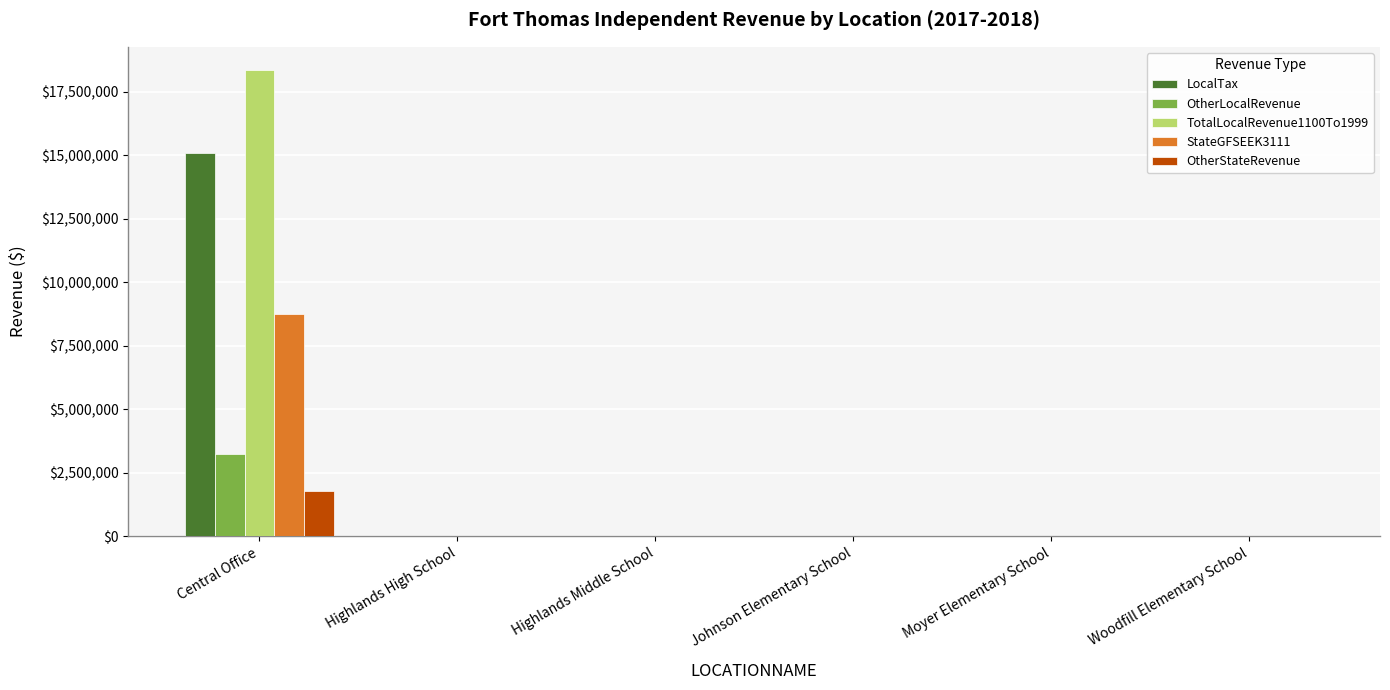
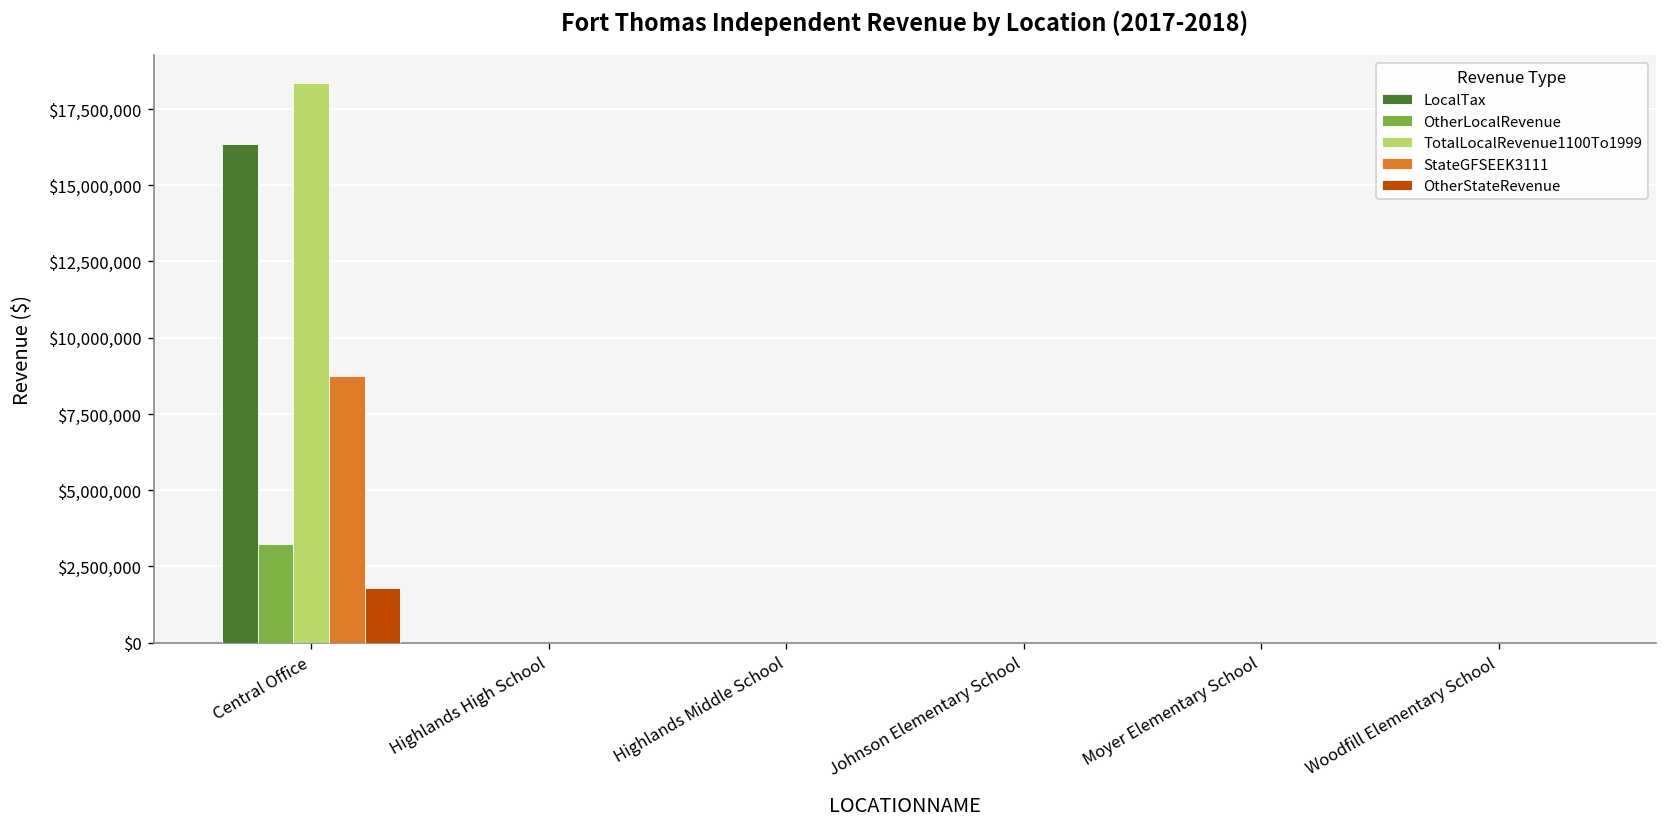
LocalTax, Central Office: $15,100,000 -> $16,300,000
